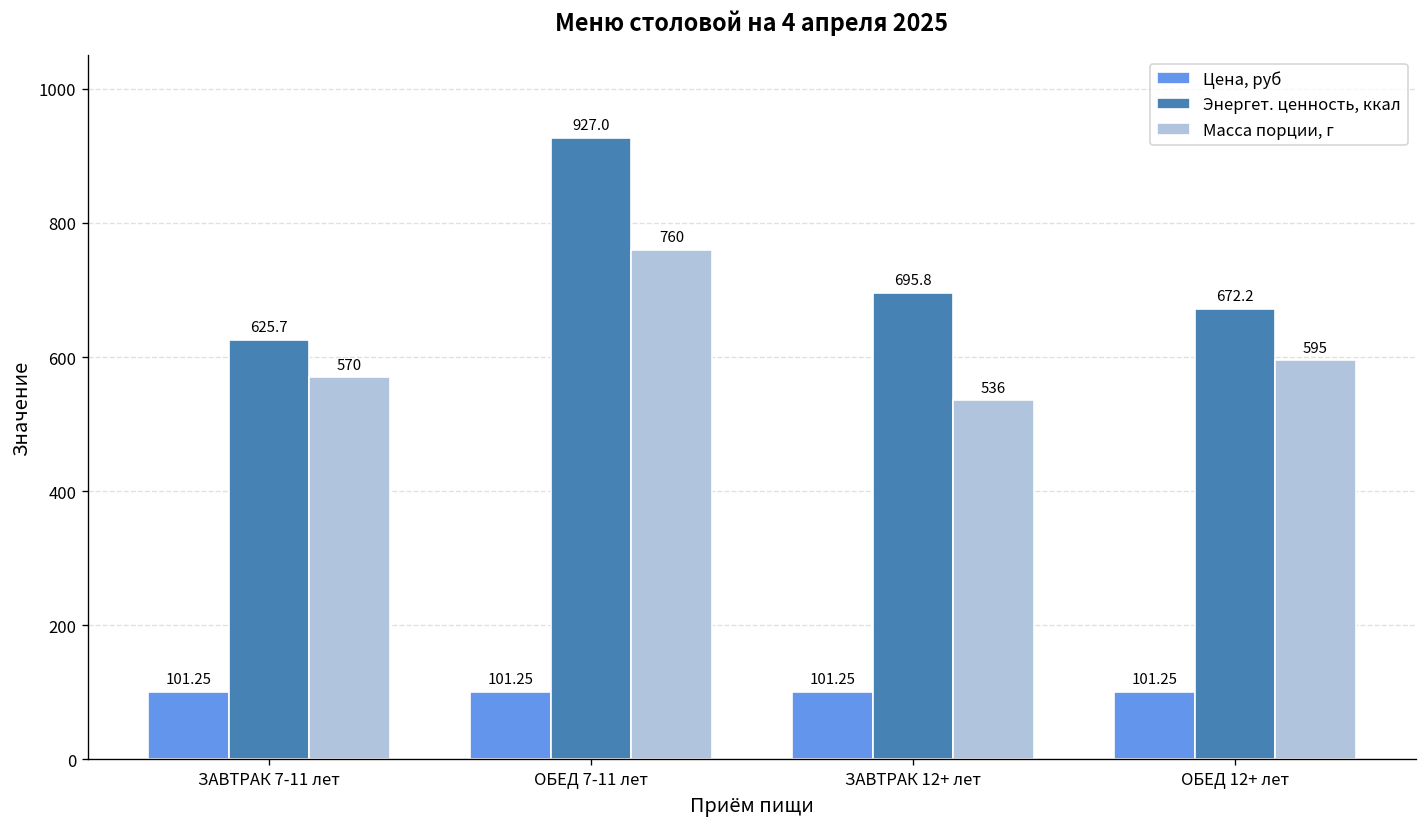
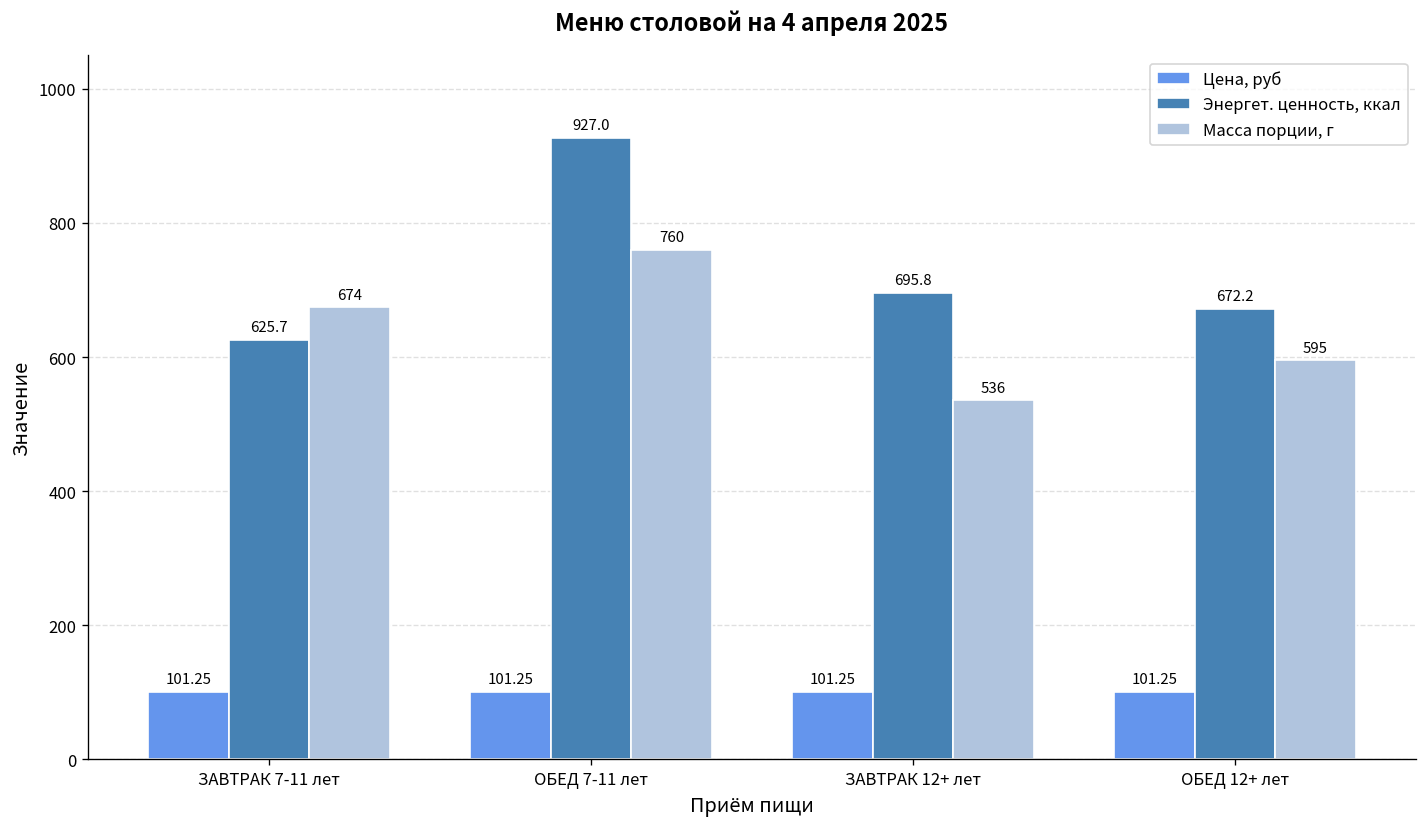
Масса порции, г, ЗАВТРАК 7-11 лет: 570 -> 674
